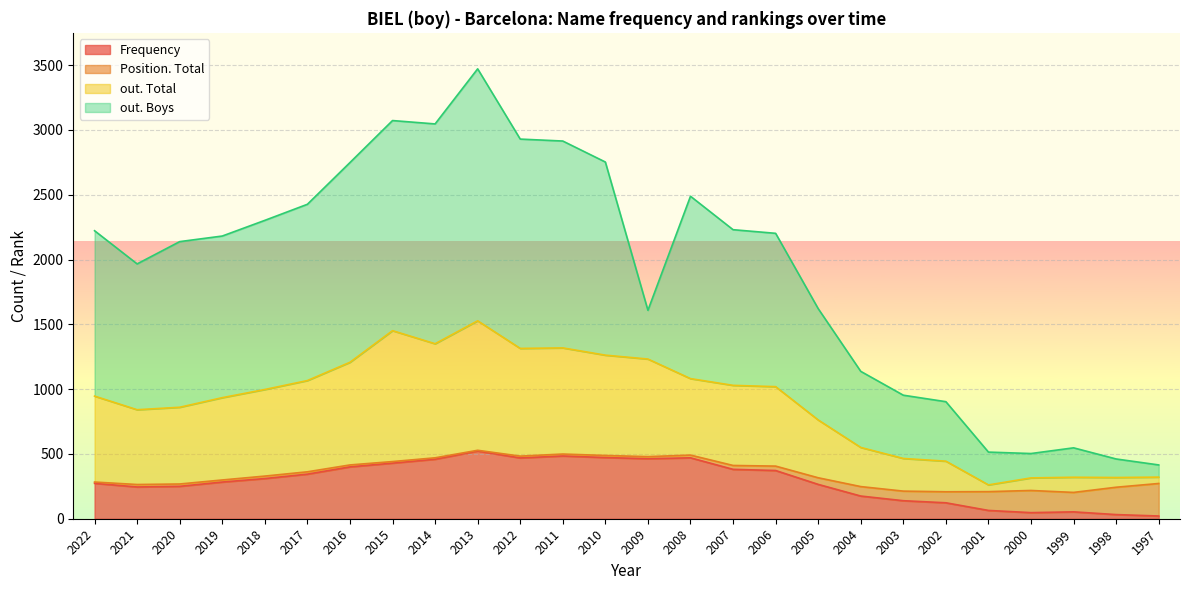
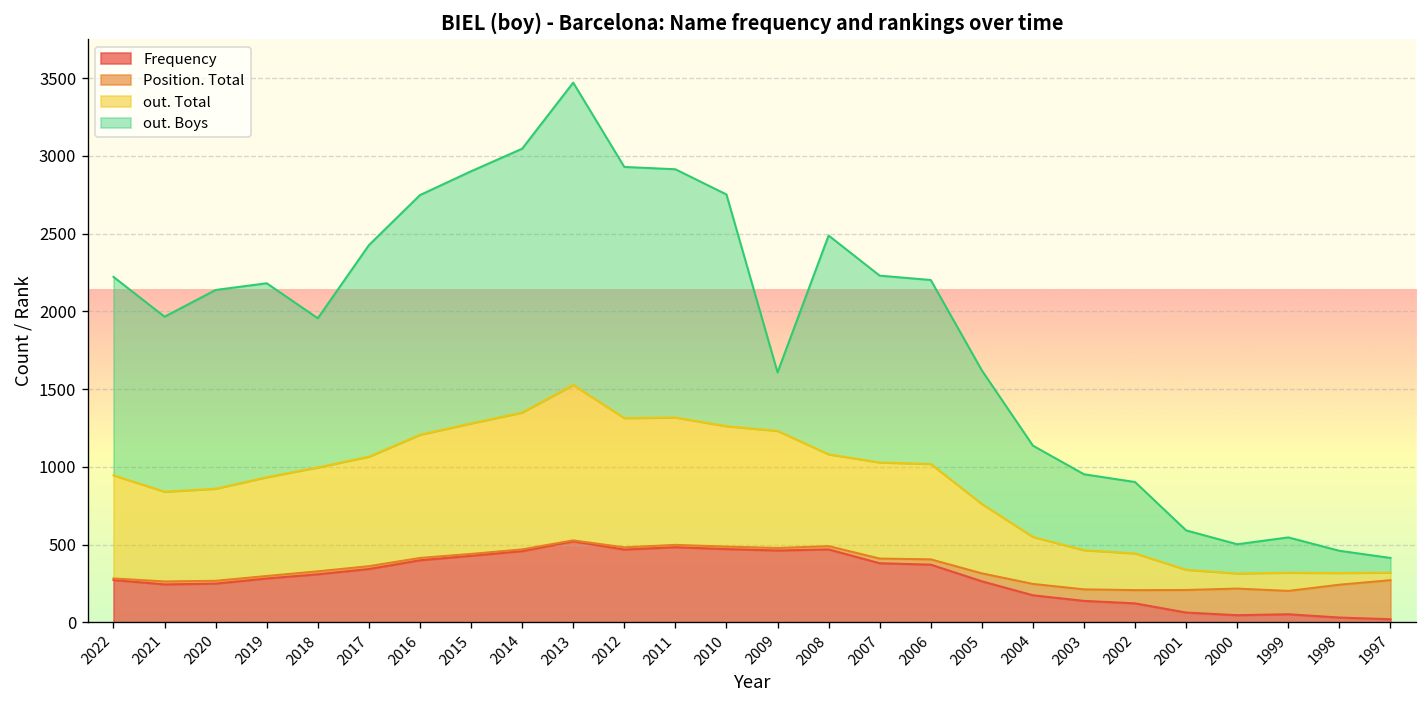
out. Boys, 2018: 1310 -> 960
out. Total, 2015: 1010 -> 840
out. Total, 2001: 50 -> 130
